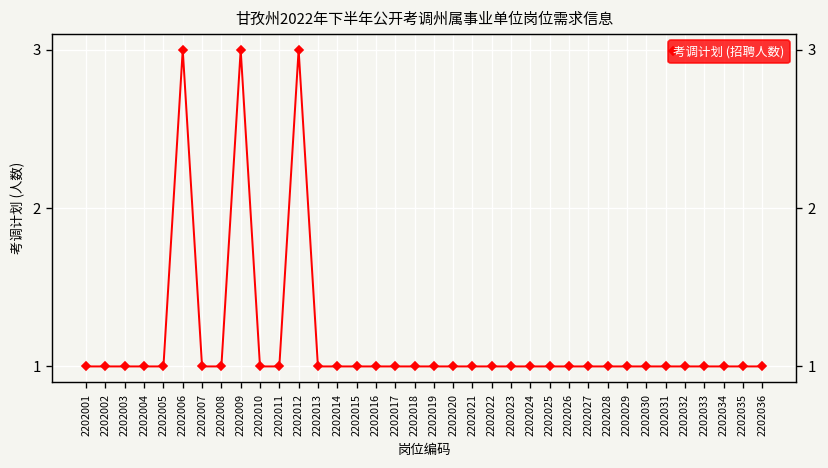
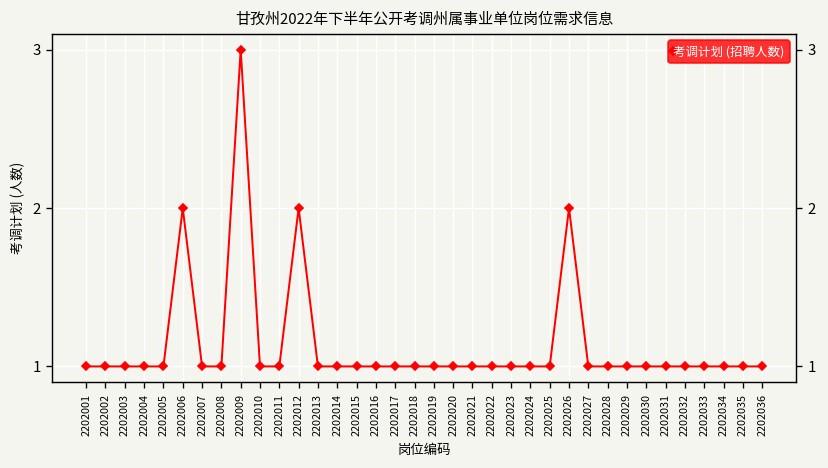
2202006: 3 -> 2
2202012: 3 -> 2
2202026: 1 -> 2
